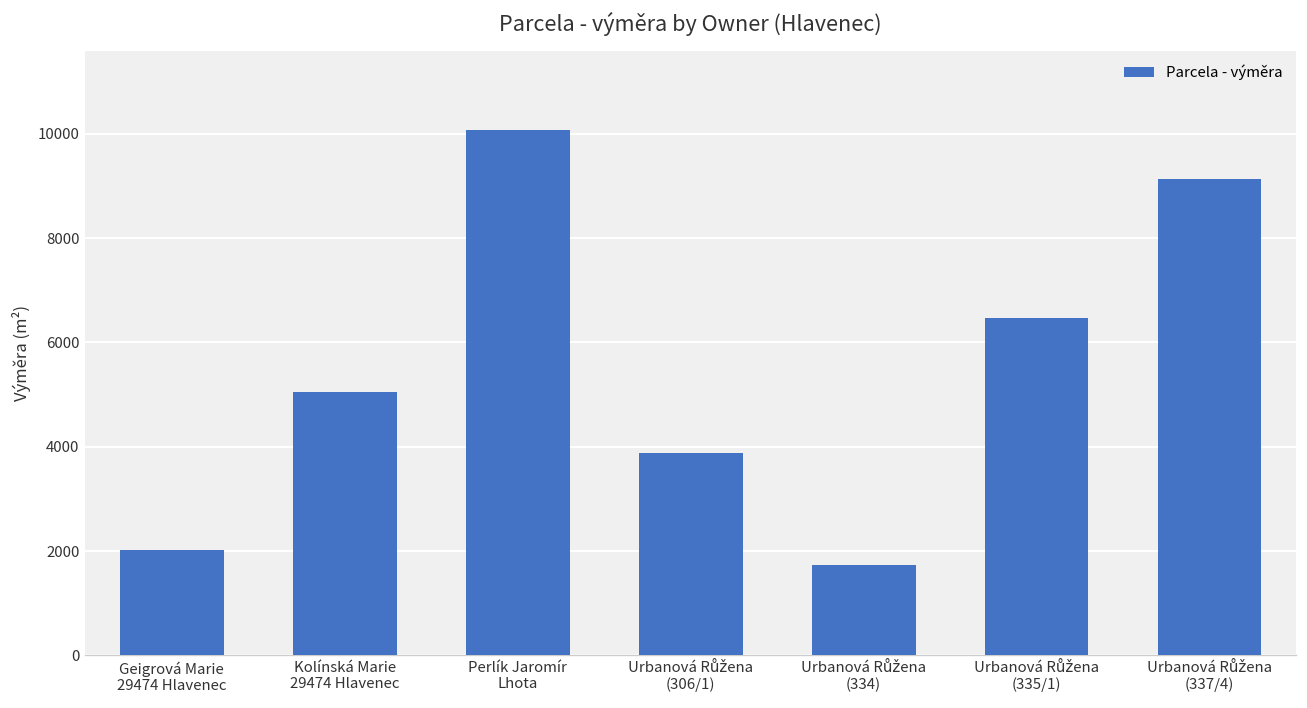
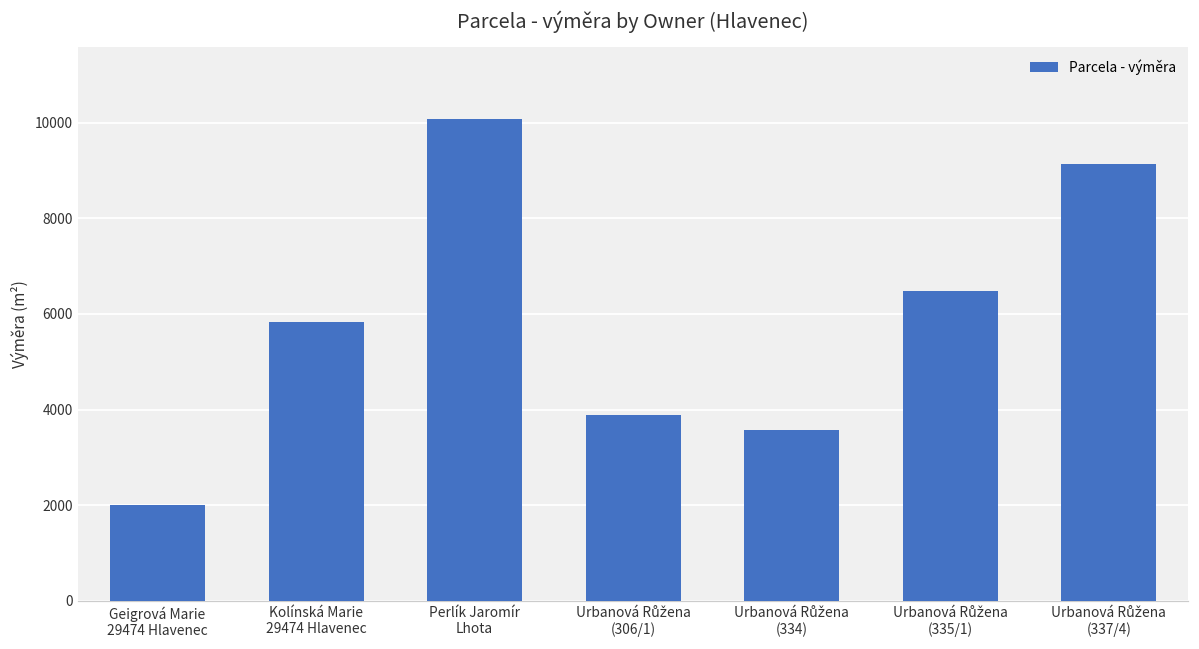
Kolínská Marie 29474 Hlavenec: 5100 -> 5800
Urbanová Růžena (334): 1700 -> 3600
